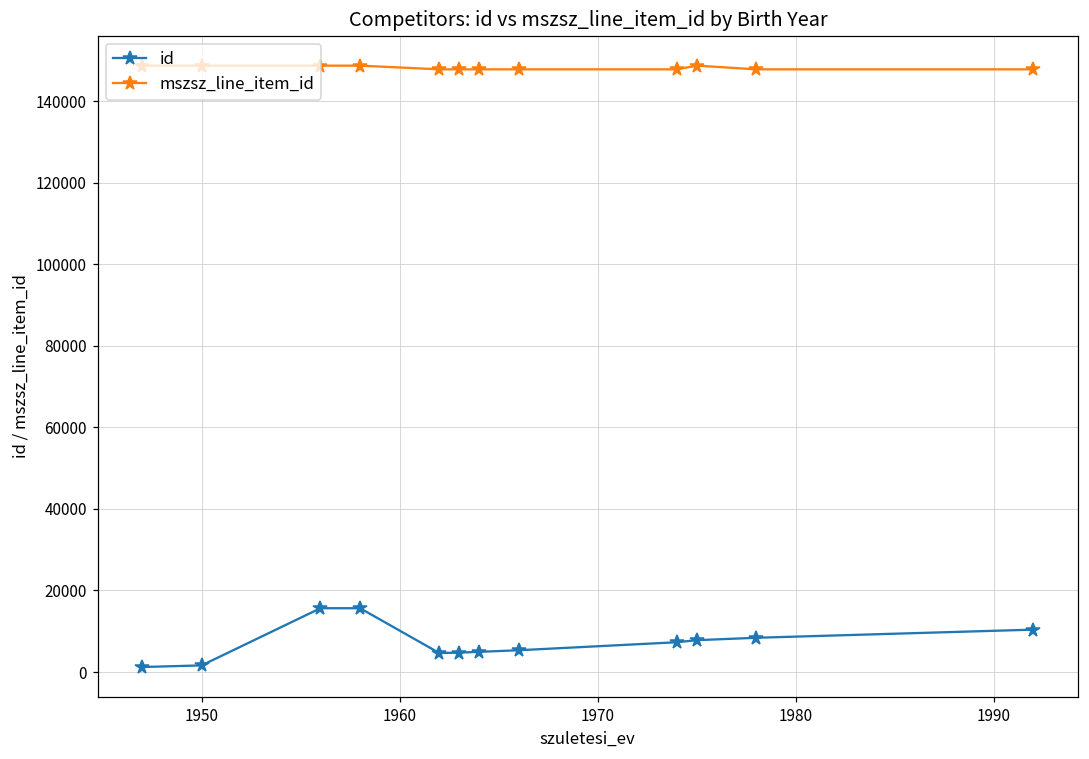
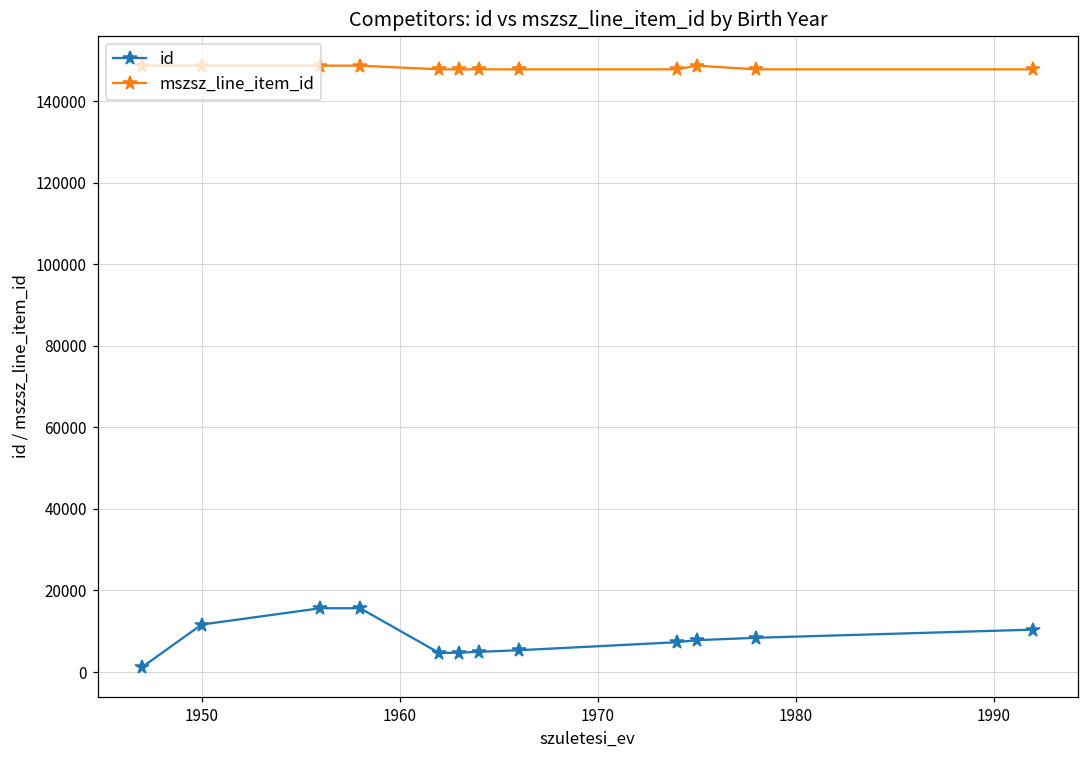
id, 1950: 2000 -> 12000
